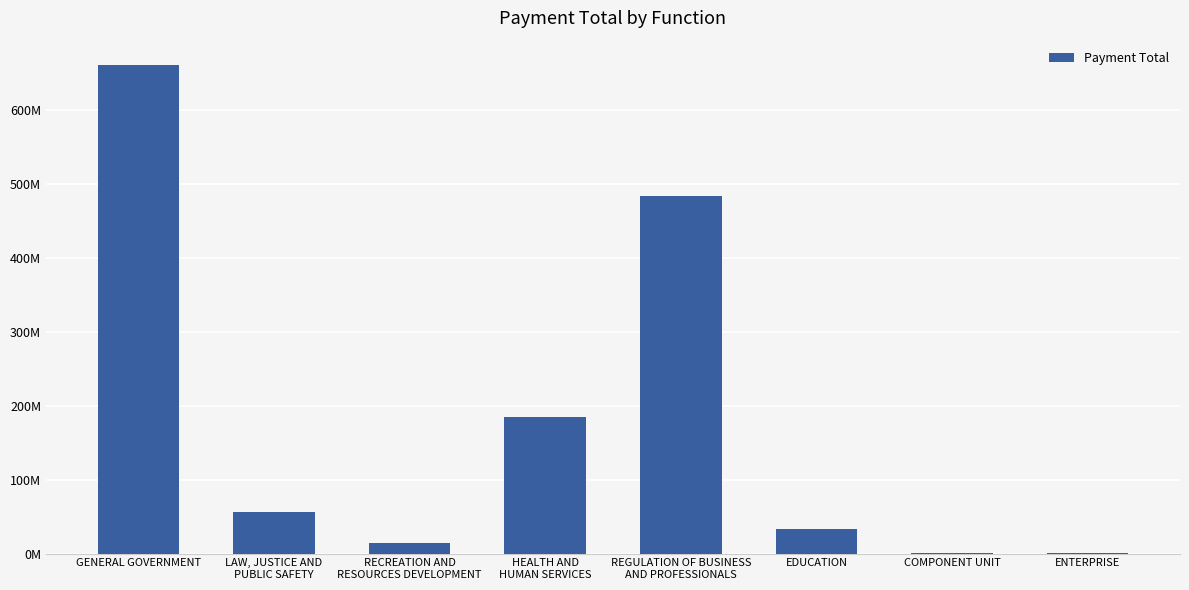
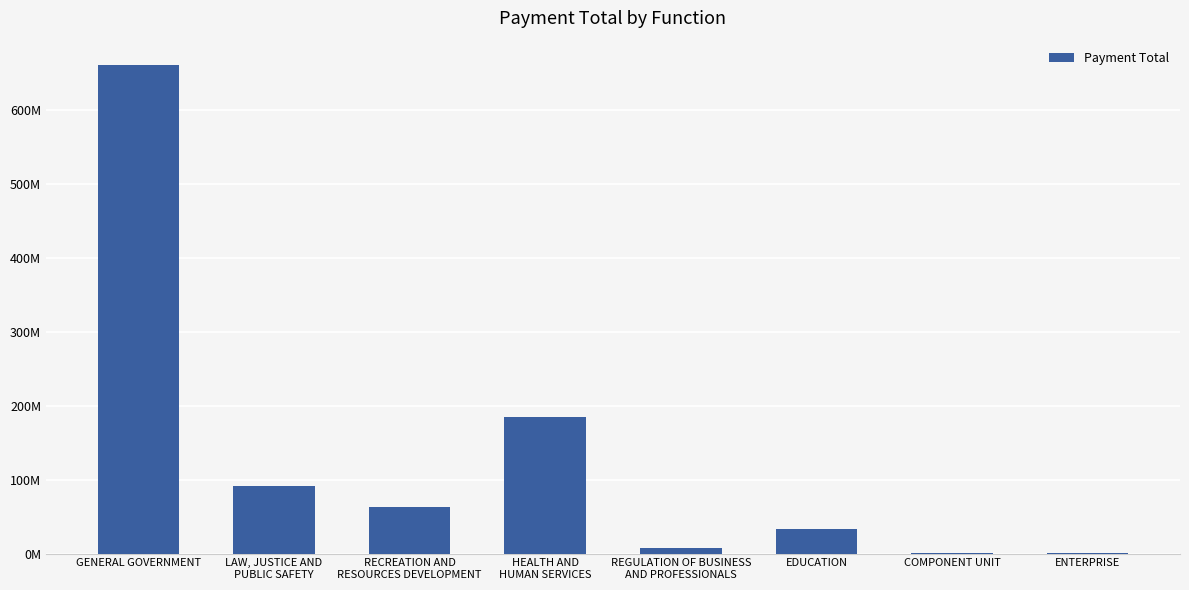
LAW, JUSTICE AND PUBLIC SAFETY: 60000000 -> 90000000
RECREATION AND RESOURCES DEVELOPMENT: 10000000 -> 60000000
REGULATION OF BUSINESS AND PROFESSIONALS: 480000000 -> 10000000
